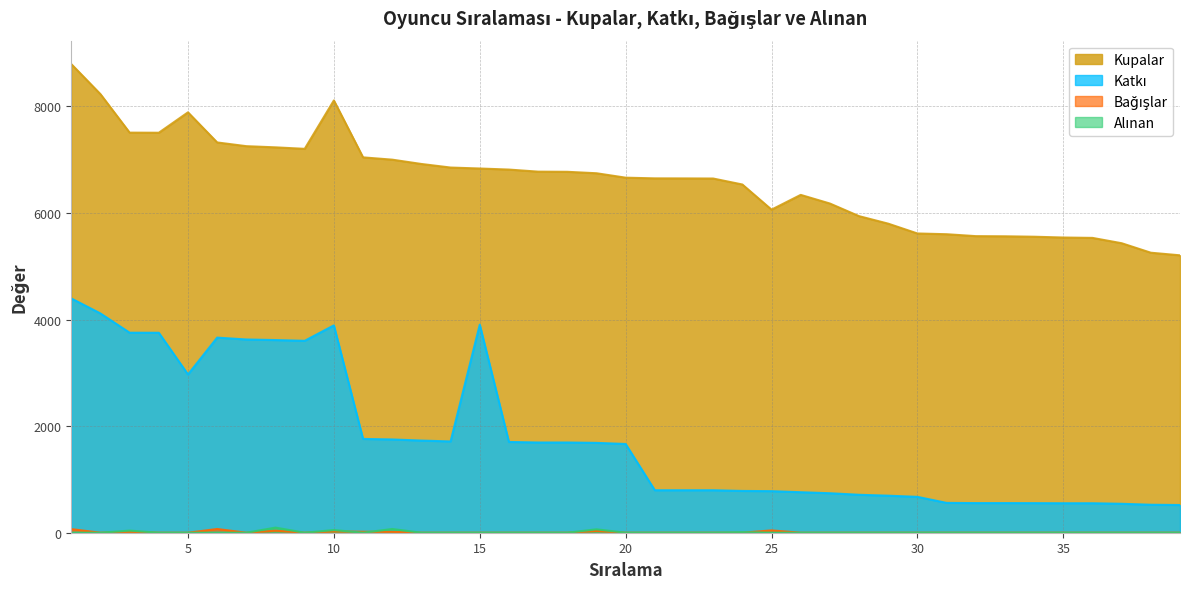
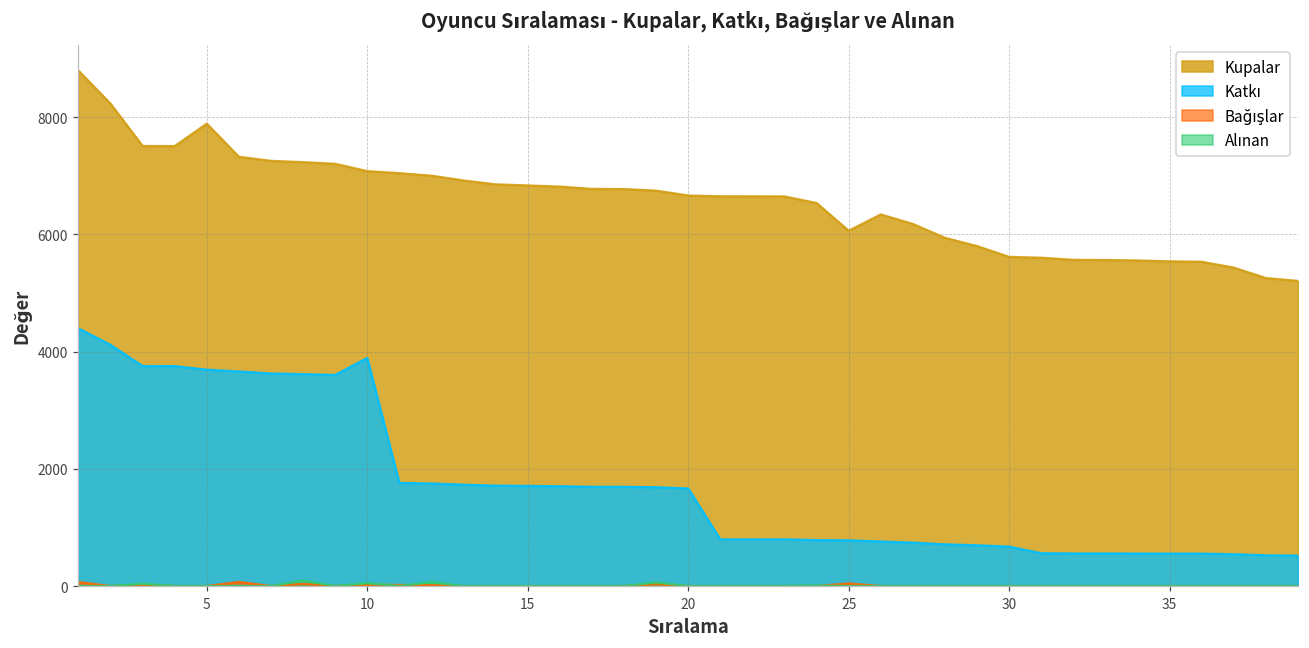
Katkı, 5: 3000 -> 3700
Kupalar, 10: 8100 -> 7100
Katkı, 15: 3900 -> 1700
